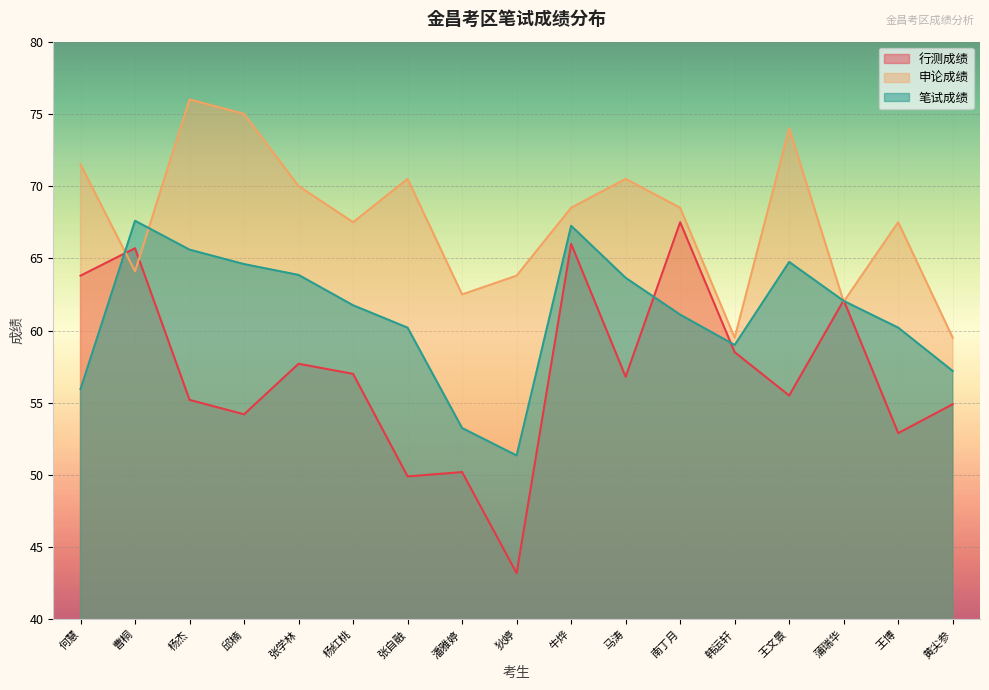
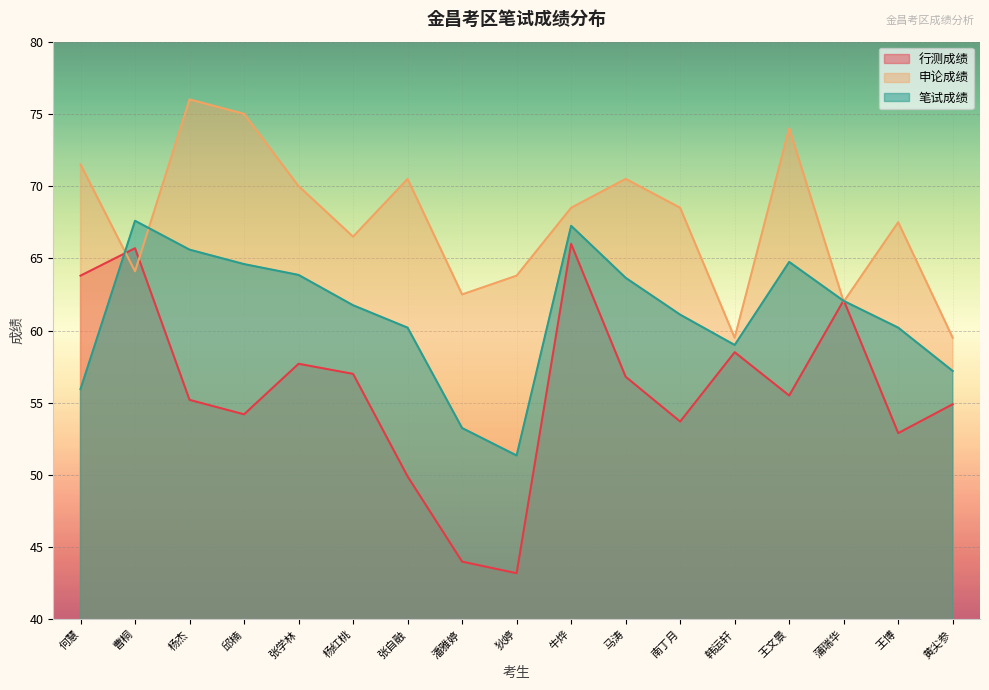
申论成绩, 杨红桃: 67.5 -> 66.5
行测成绩, 潘雅婷: 50.2 -> 44.0
行测成绩, 南丁月: 67.5 -> 53.7
